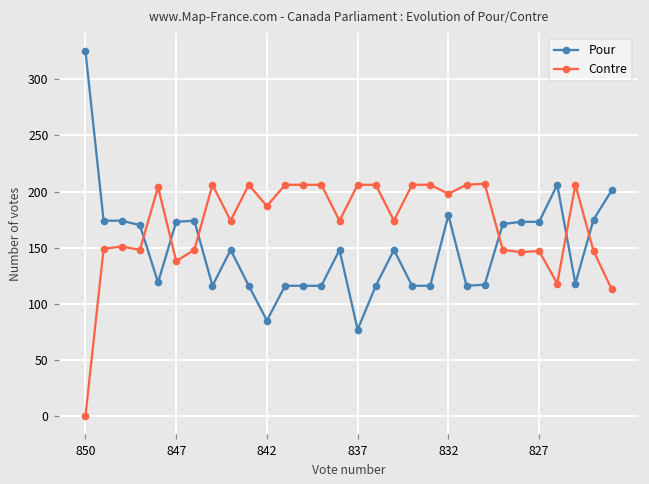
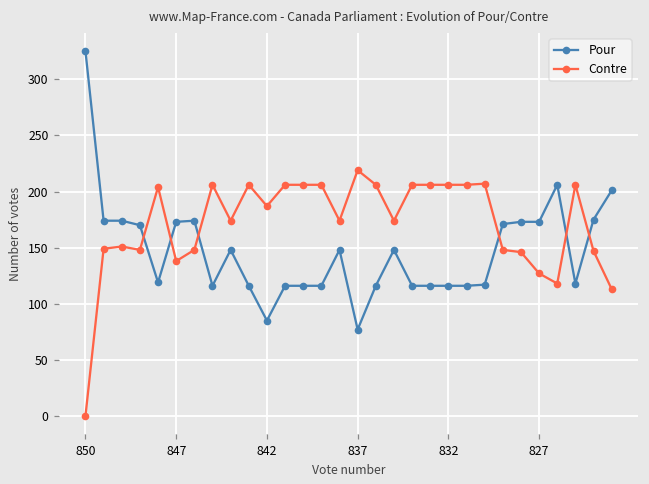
Contre, 837: 206 -> 219
Pour, 832: 179 -> 116
Contre, 832: 198 -> 206
Contre, 827: 147 -> 127
